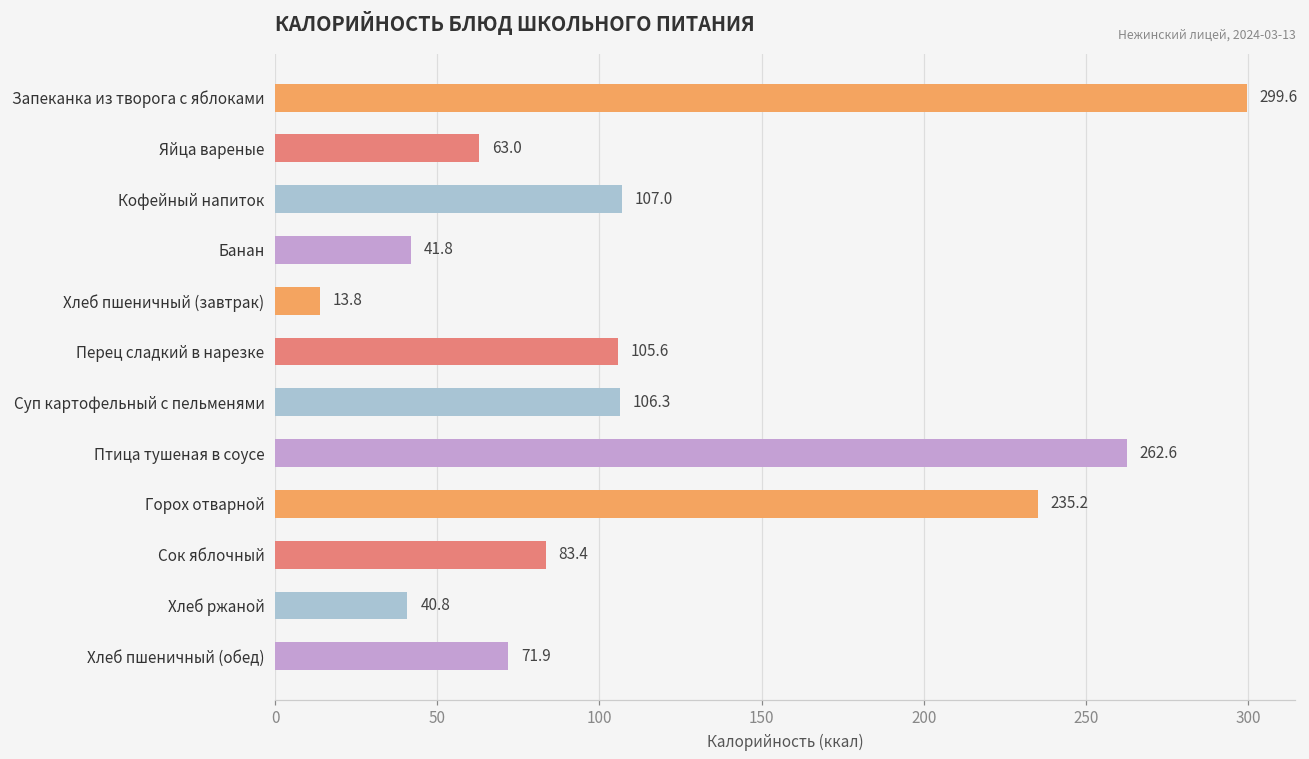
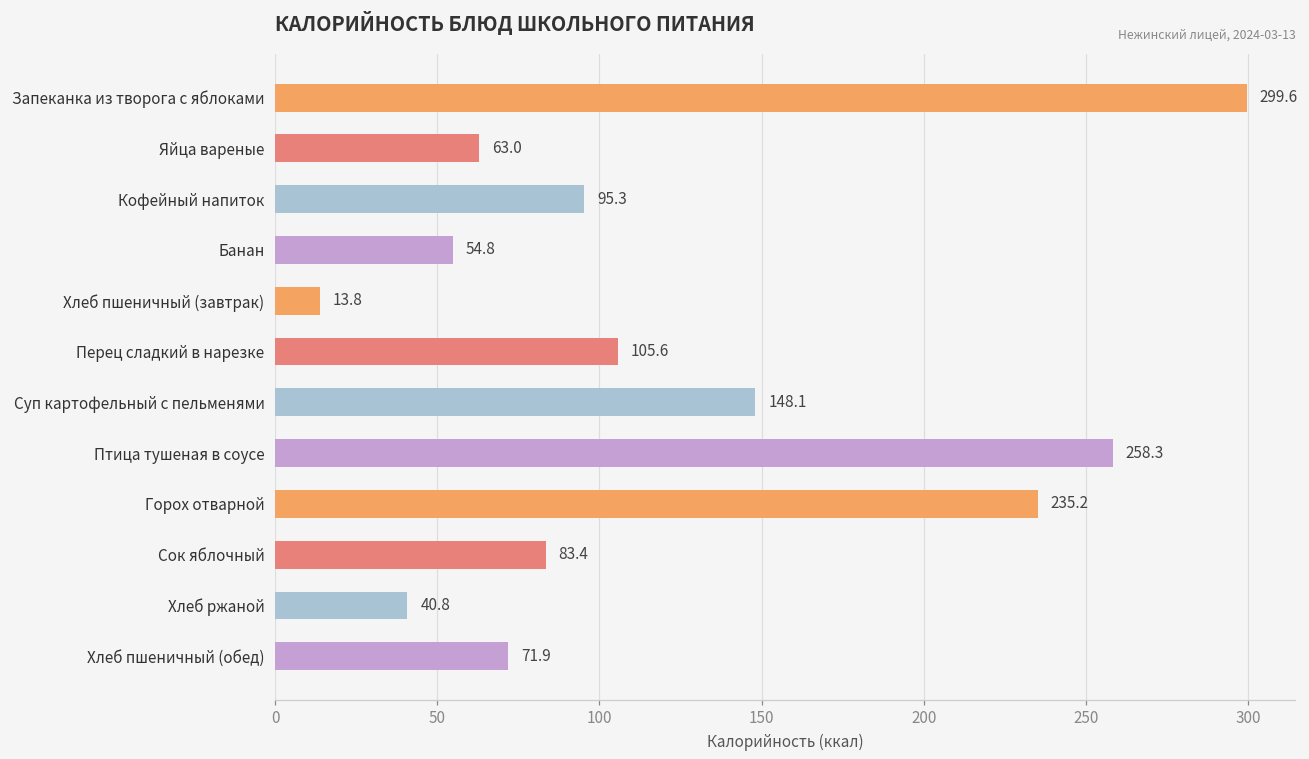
Кофейный напиток: 107.0 -> 95.3
Банан: 41.8 -> 54.8
Суп картофельный с пельменями: 106.3 -> 148.1
Птица тушеная в соусе: 262.6 -> 258.3
